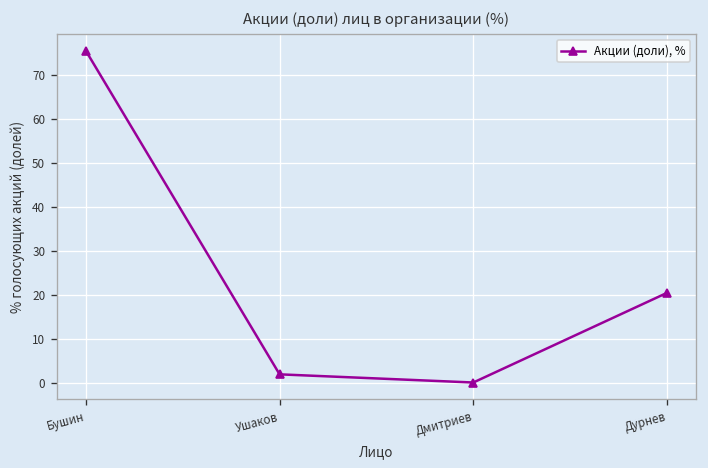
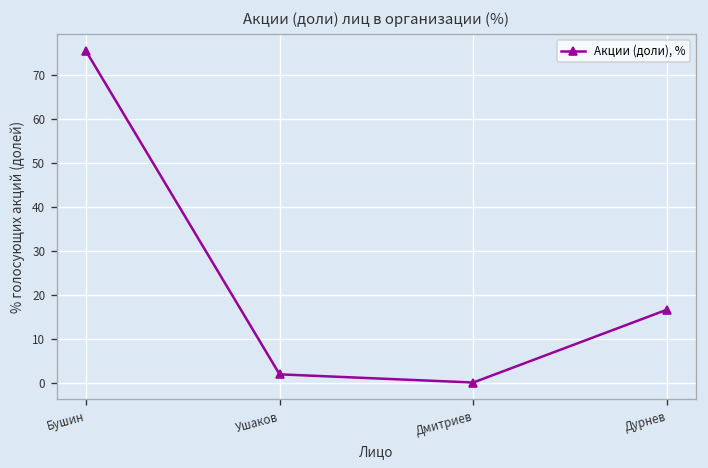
Дурнев: 20 -> 17
